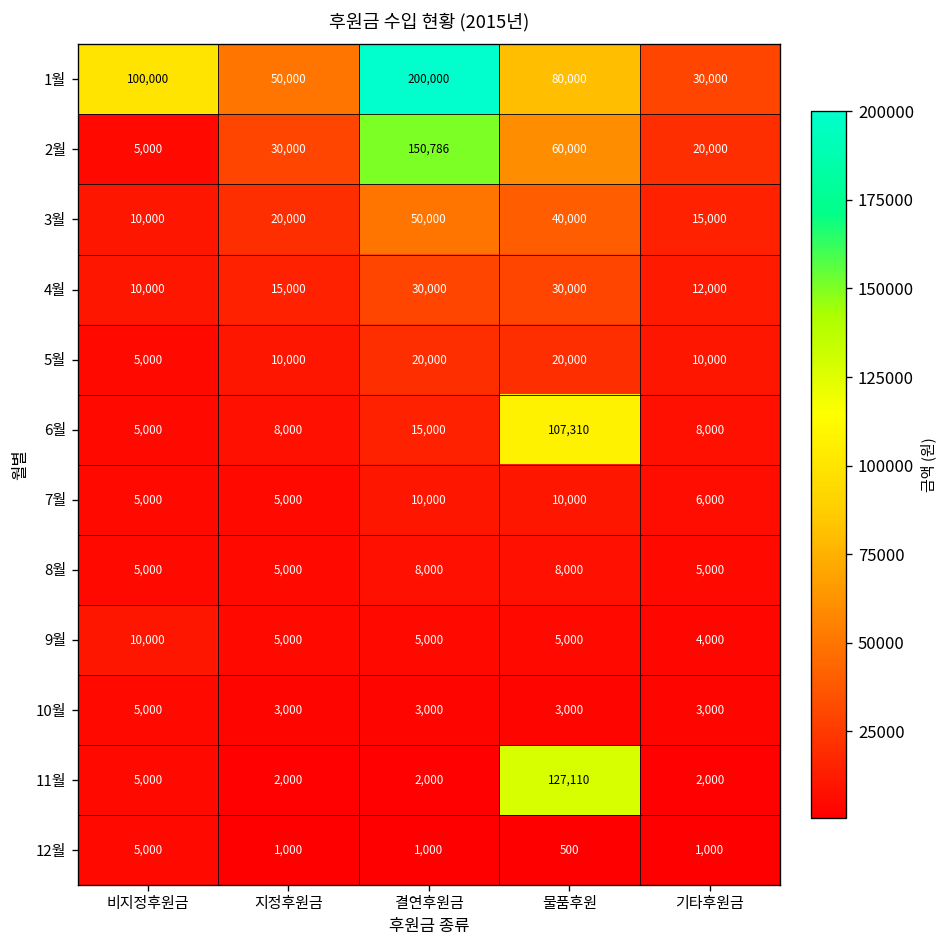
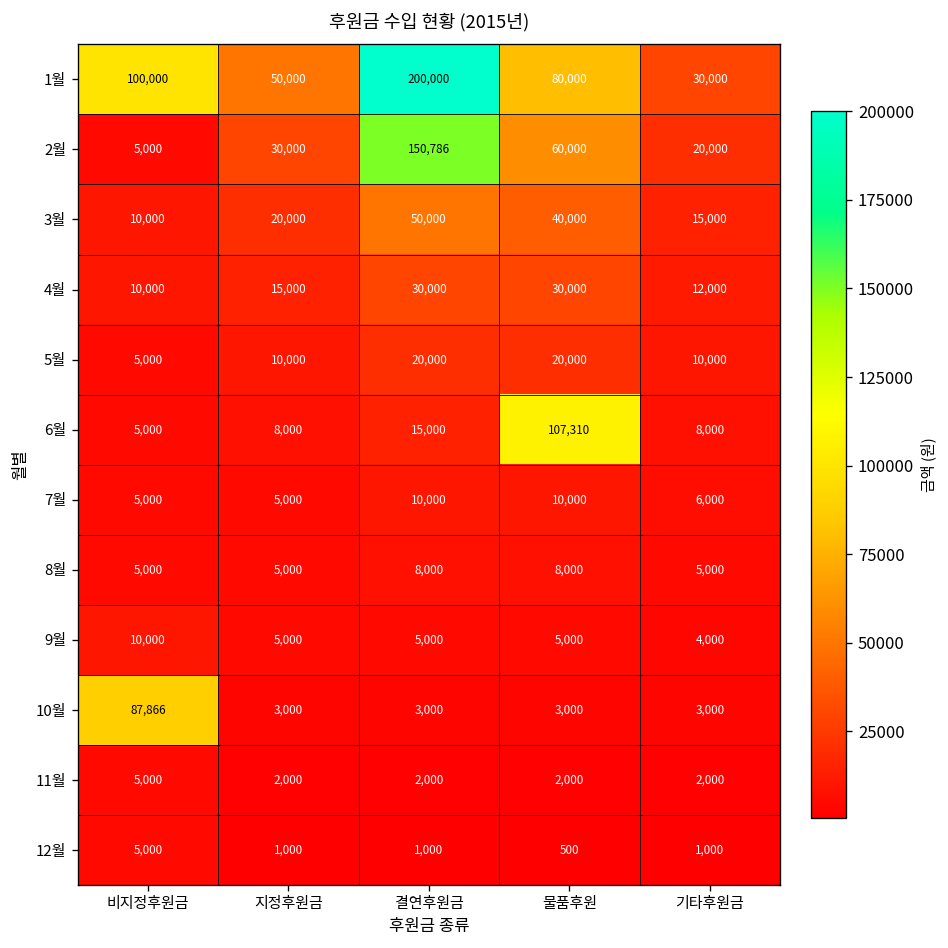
10월, 비지정후원금: 5,000 -> 87,866
11월, 물품후원: 127,110 -> 2,000
